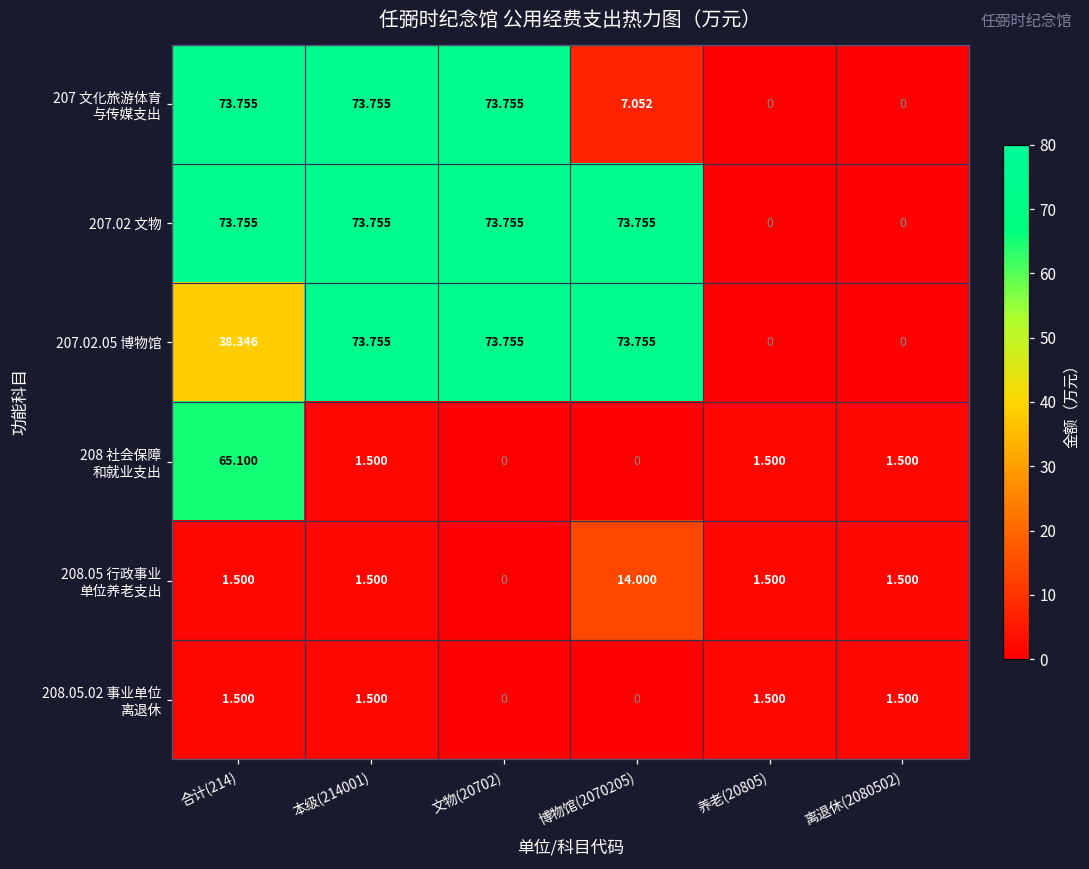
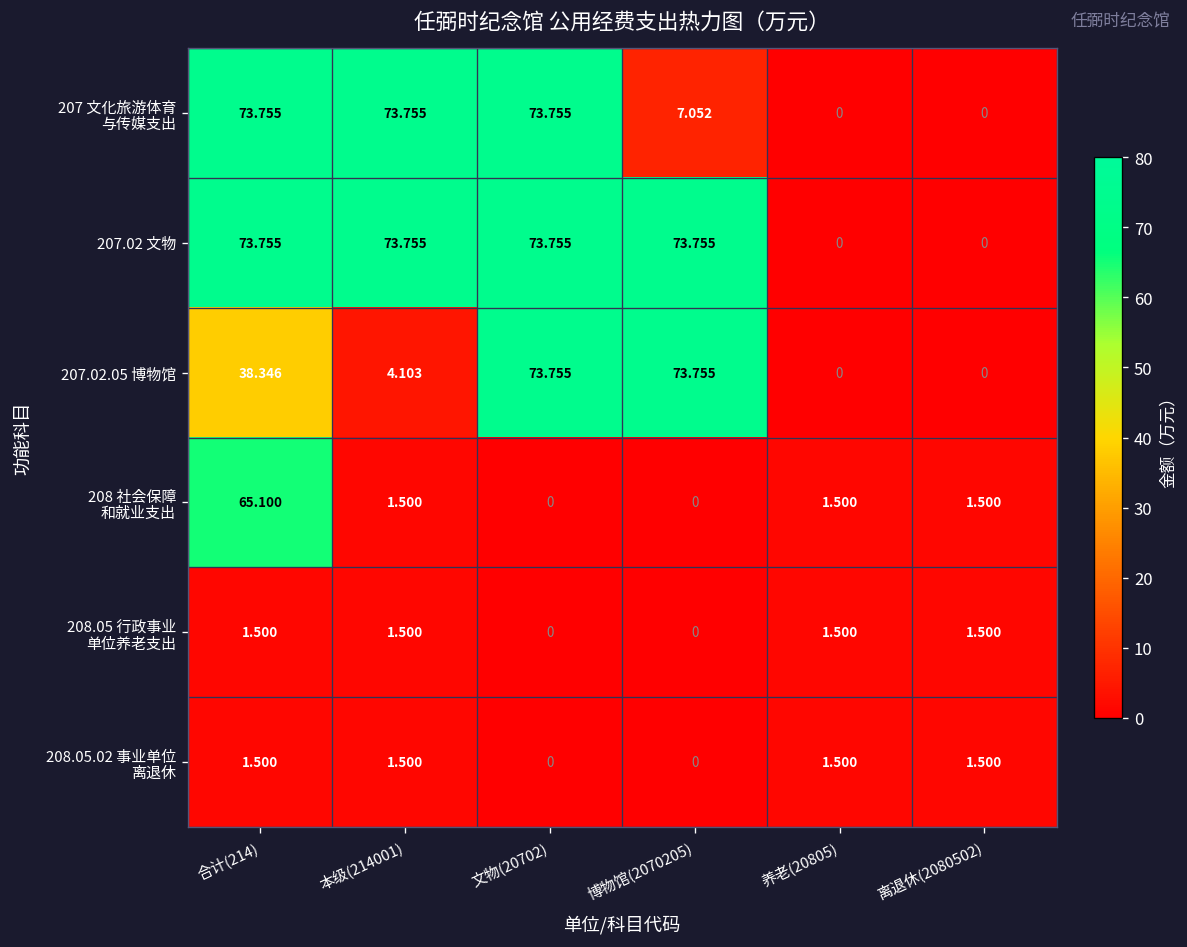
207.02.05 博物馆, 本级(214001): 73.755 -> 4.103
208.05 行政事业 单位养老支出, 博物馆(2070205): 14.000 -> 0
